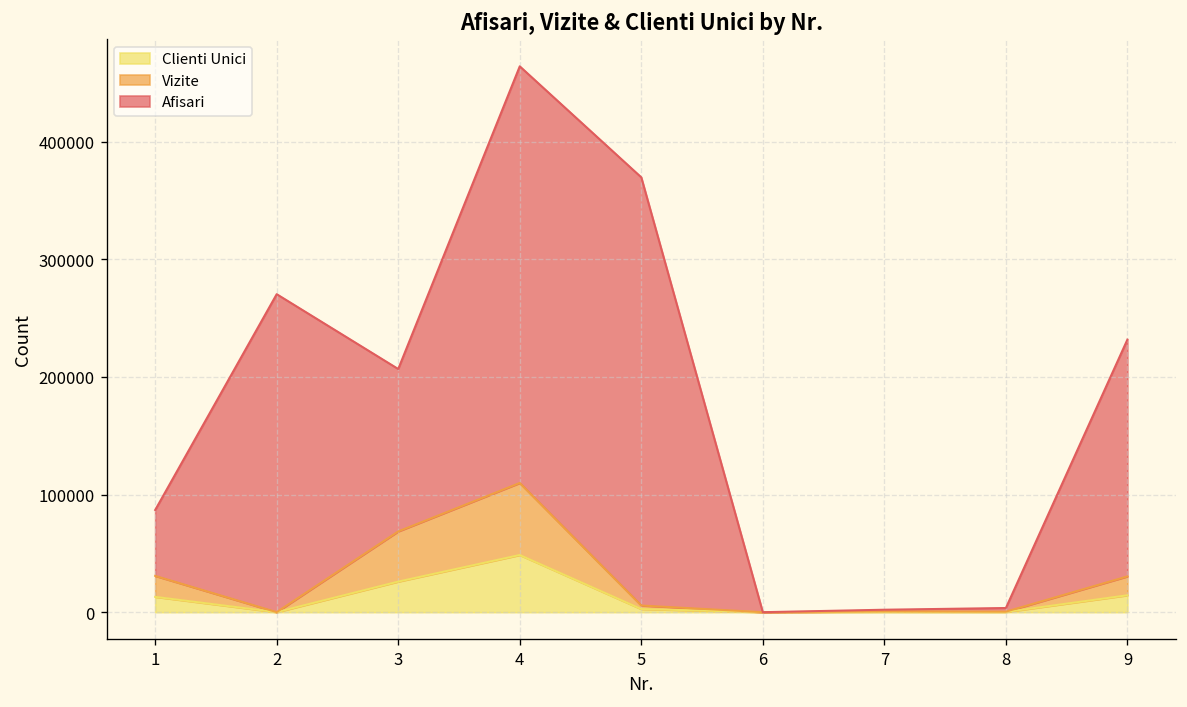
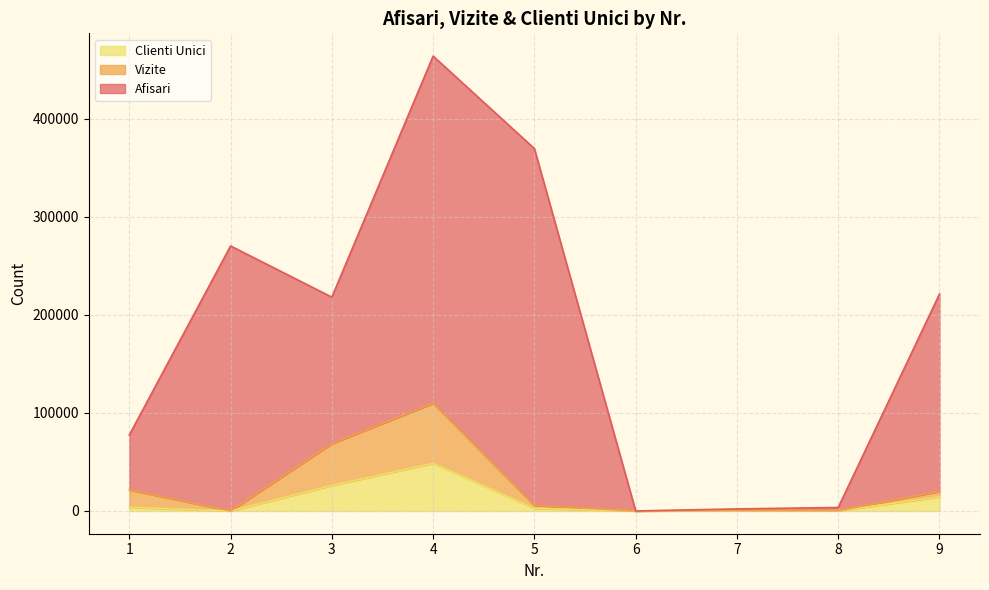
Clienti Unici, 1: 10000 -> 0
Afisari, 3: 140000 -> 150000
Vizite, 9: 20000 -> 10000
